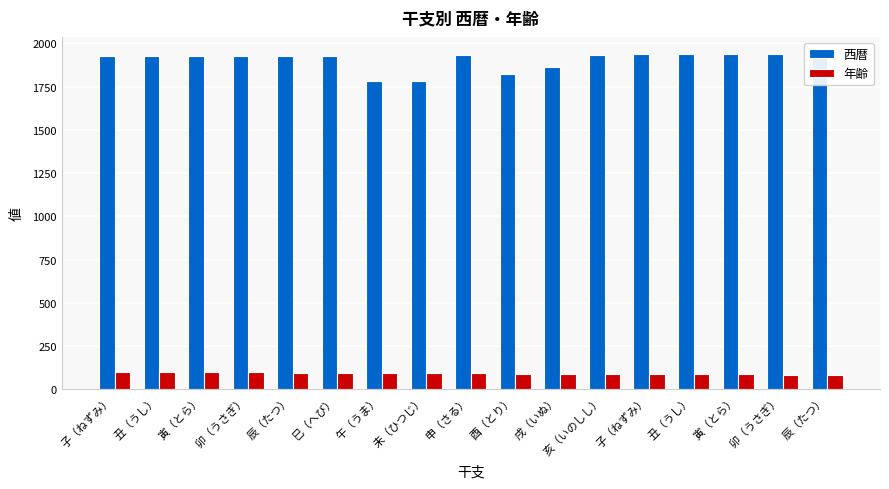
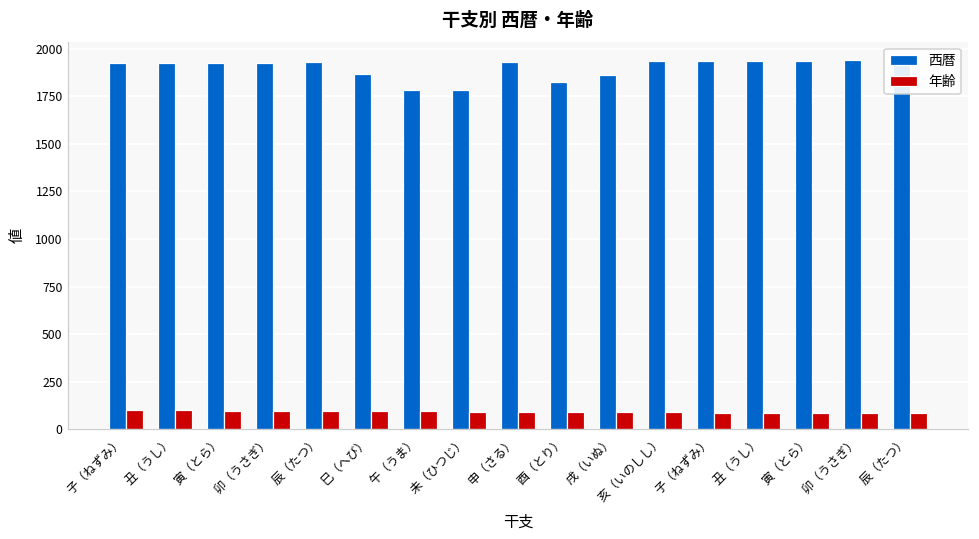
西暦, 巳（へび）: 1930 -> 1870
